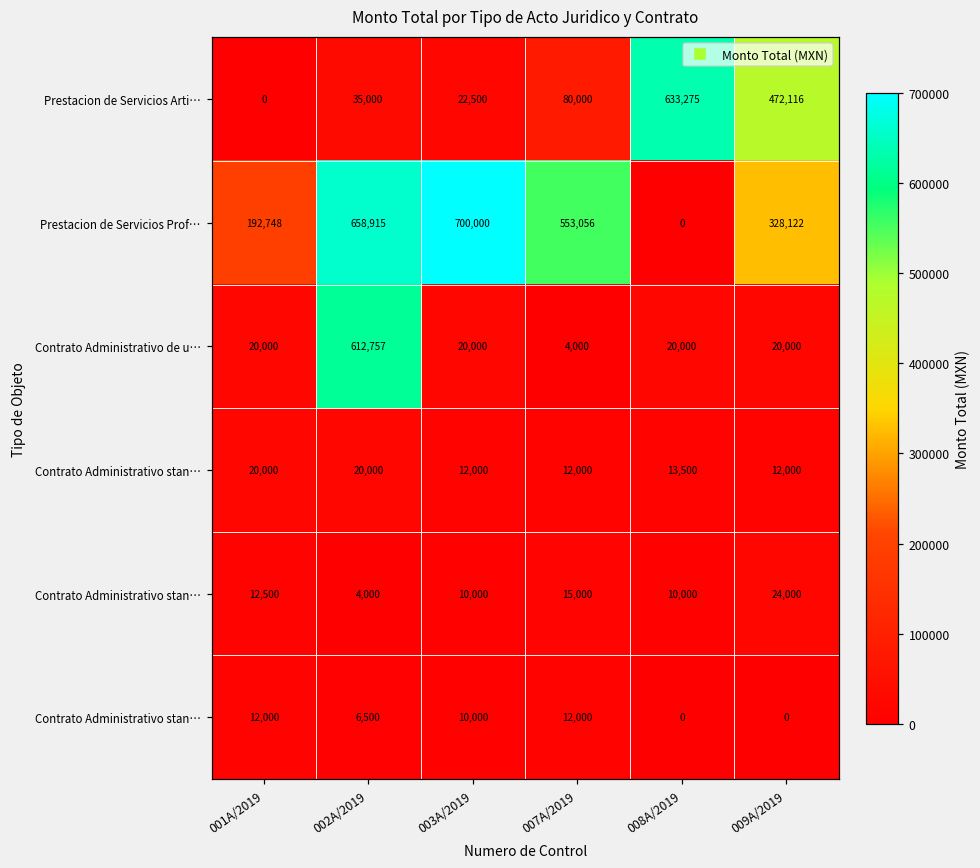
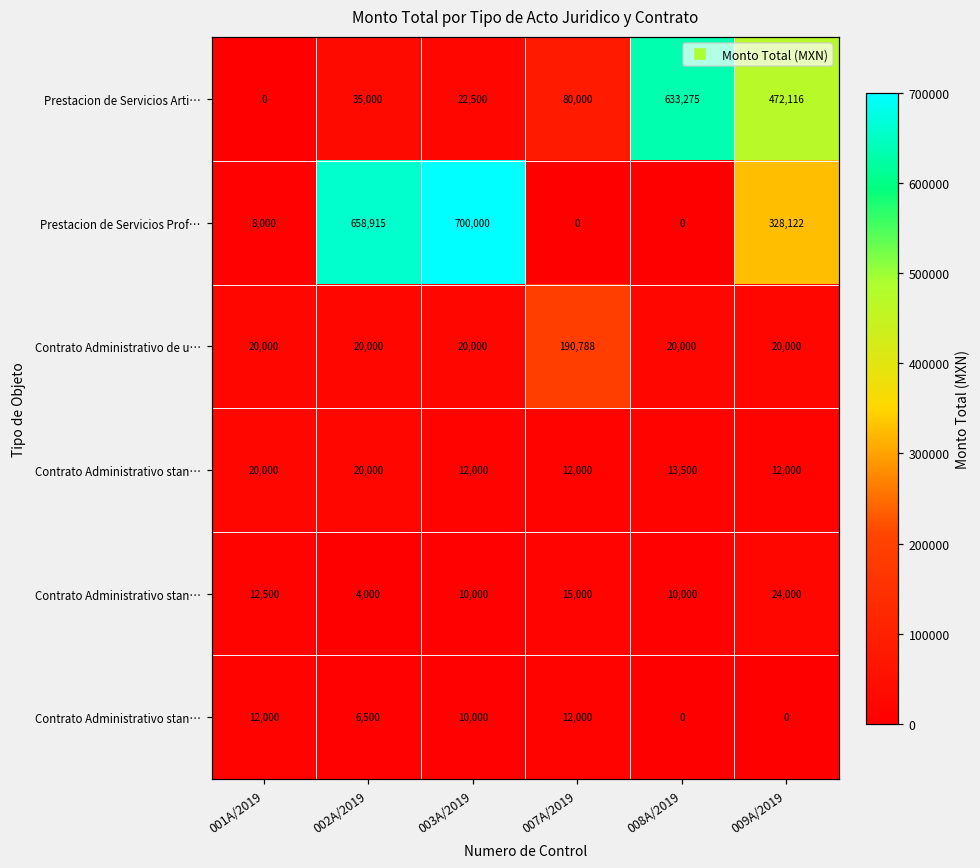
Prestacion de Servicios Prof…, 001A/2019: 192,748 -> 8,000
Prestacion de Servicios Prof…, 007A/2019: 553,056 -> 0
Contrato Administrativo de u…, 002A/2019: 612,757 -> 20,000
Contrato Administrativo de u…, 007A/2019: 4,000 -> 190,788
